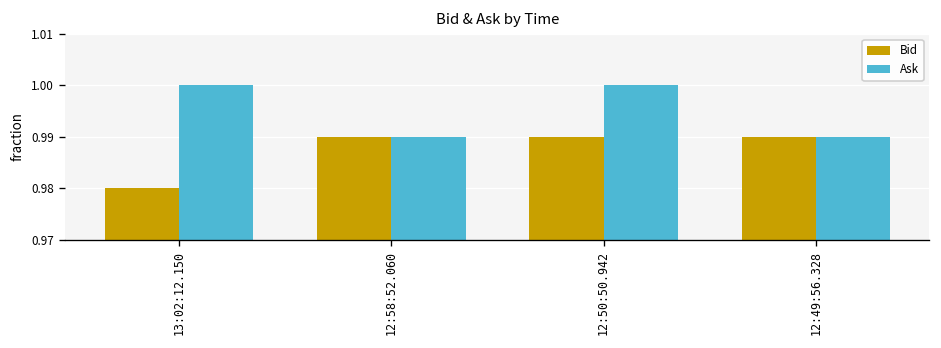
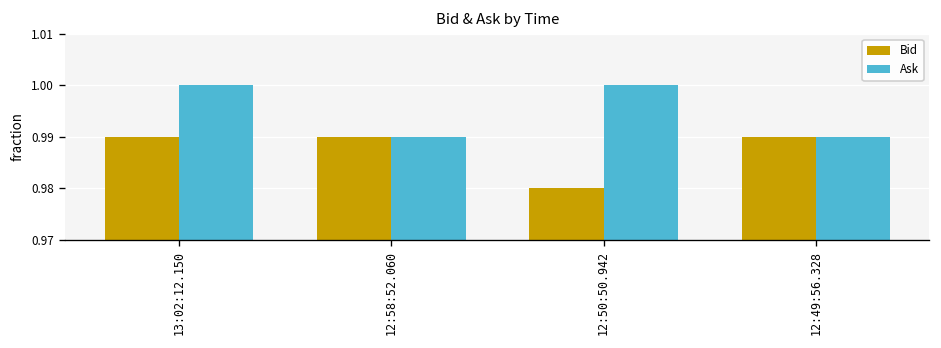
Bid, 13:02:12.150: 0.98 -> 0.99
Bid, 12:50:50.942: 0.99 -> 0.98
